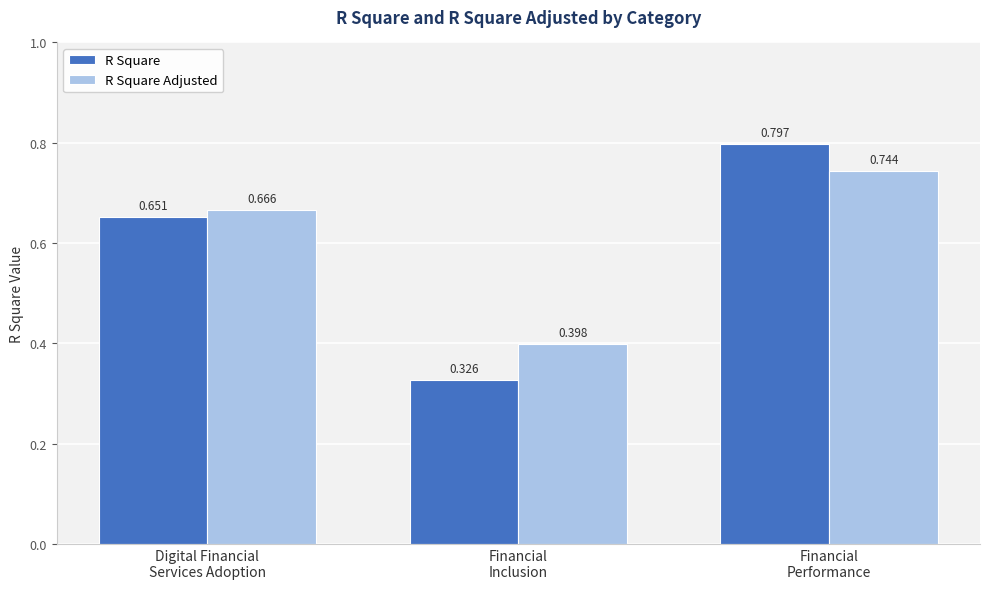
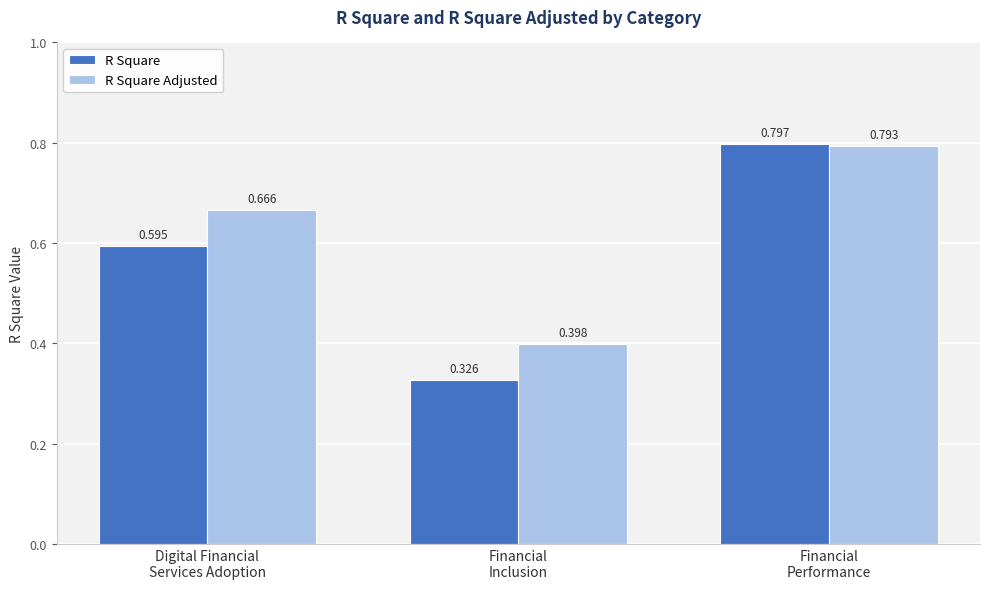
R Square, Digital Financial Services Adoption: 0.651 -> 0.595
R Square Adjusted, Financial Performance: 0.744 -> 0.793
